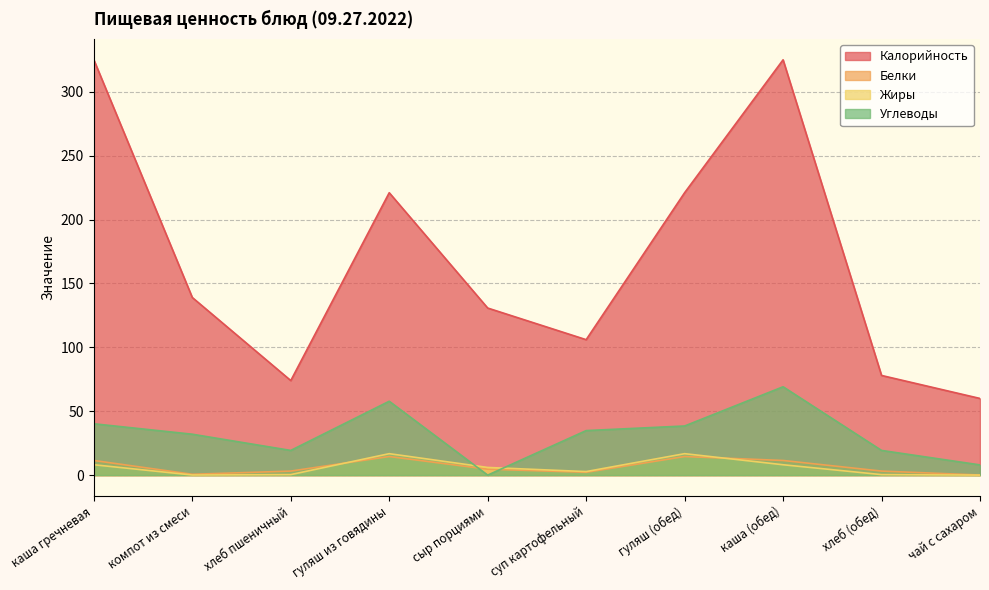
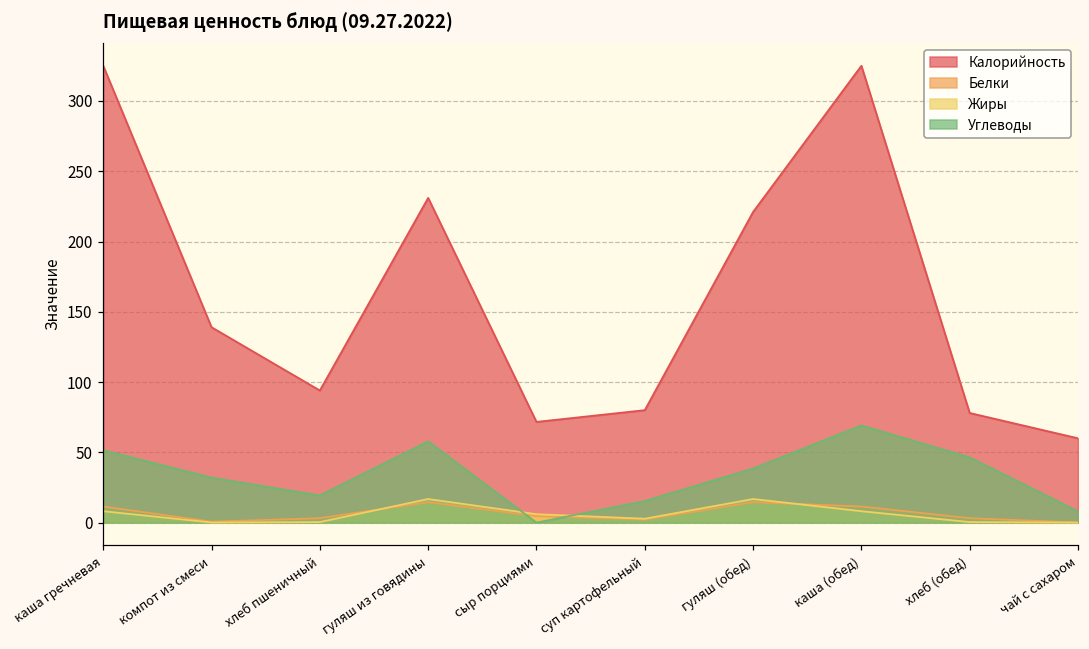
Углеводы, каша гречневая: 40 -> 52
Калорийность, хлеб пшеничный: 74 -> 94
Калорийность, гуляш из говядины: 221 -> 231
Калорийность, сыр порциями: 131 -> 72
Калорийность, суп картофельный: 106 -> 80
Углеводы, суп картофельный: 35 -> 15
Углеводы, хлеб (обед): 19 -> 46
